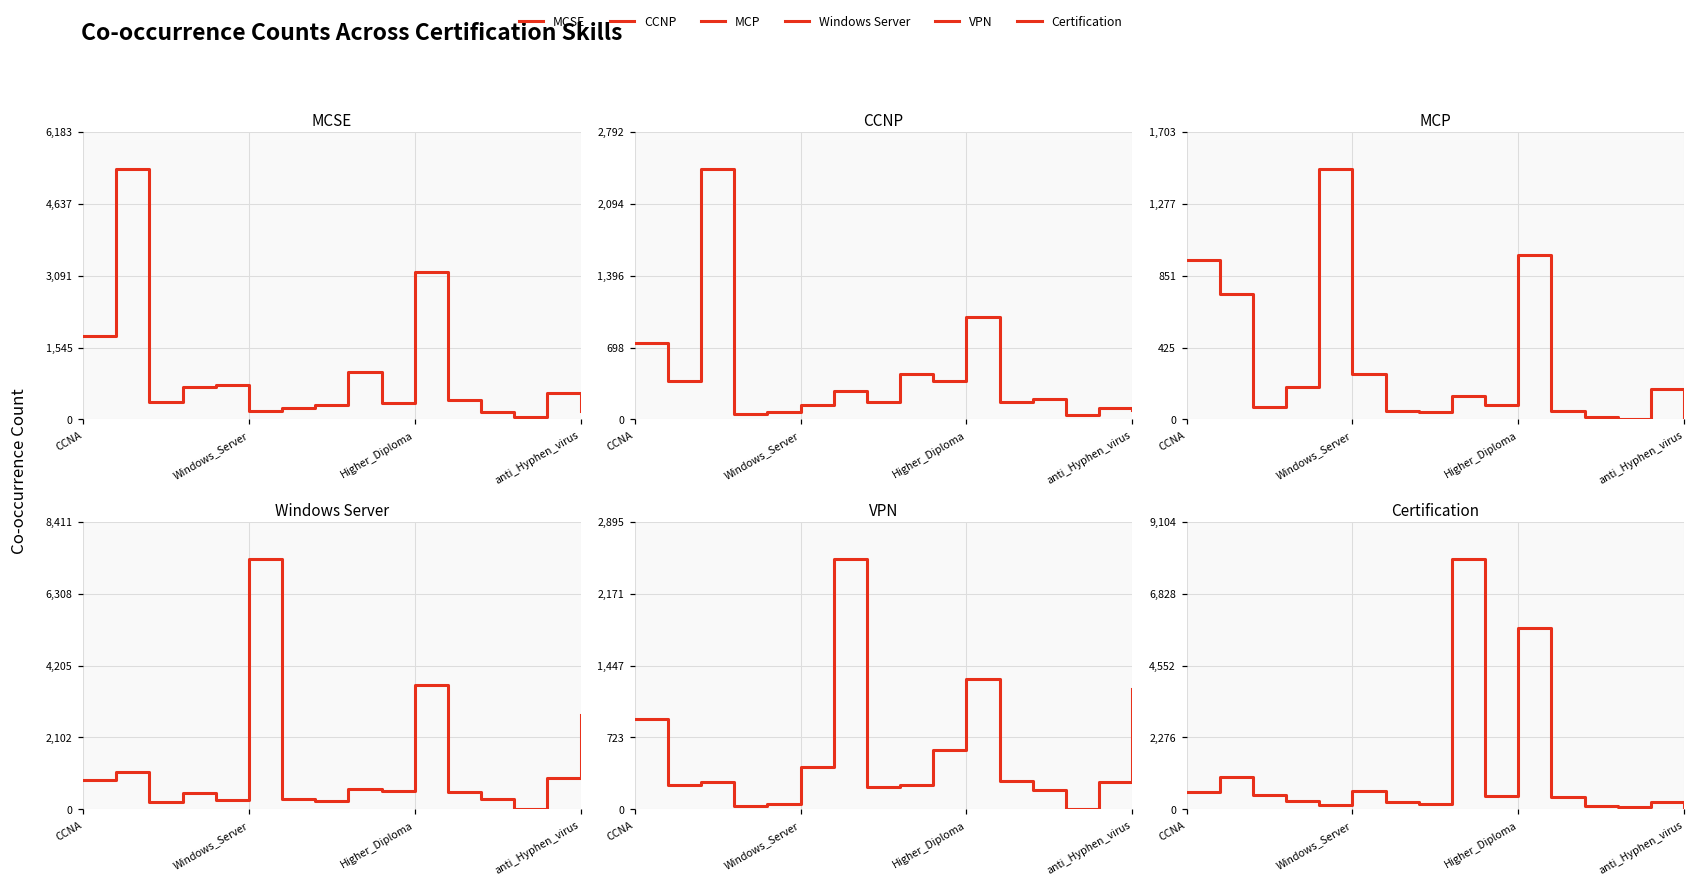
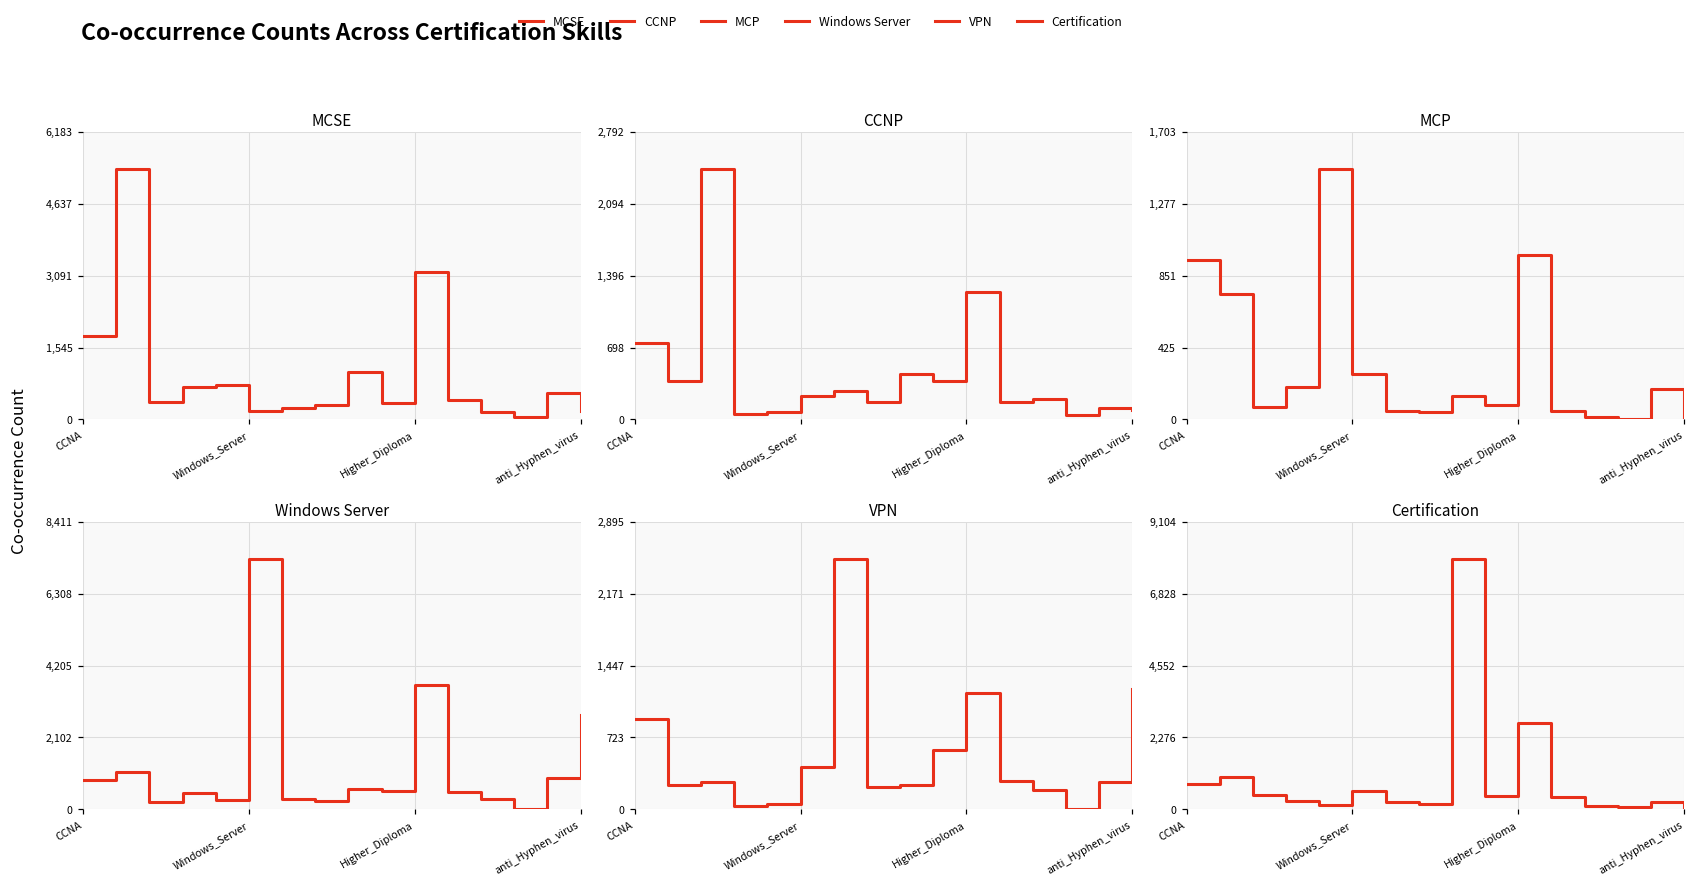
CCNP, Windows_Server: 100 -> 200
CCNP, Higher_Diploma: 1,000 -> 1,200
VPN, Higher_Diploma: 1,300 -> 1,200
Certification, CCNA: 500 -> 800
Certification, Higher_Diploma: 5,700 -> 2,800
